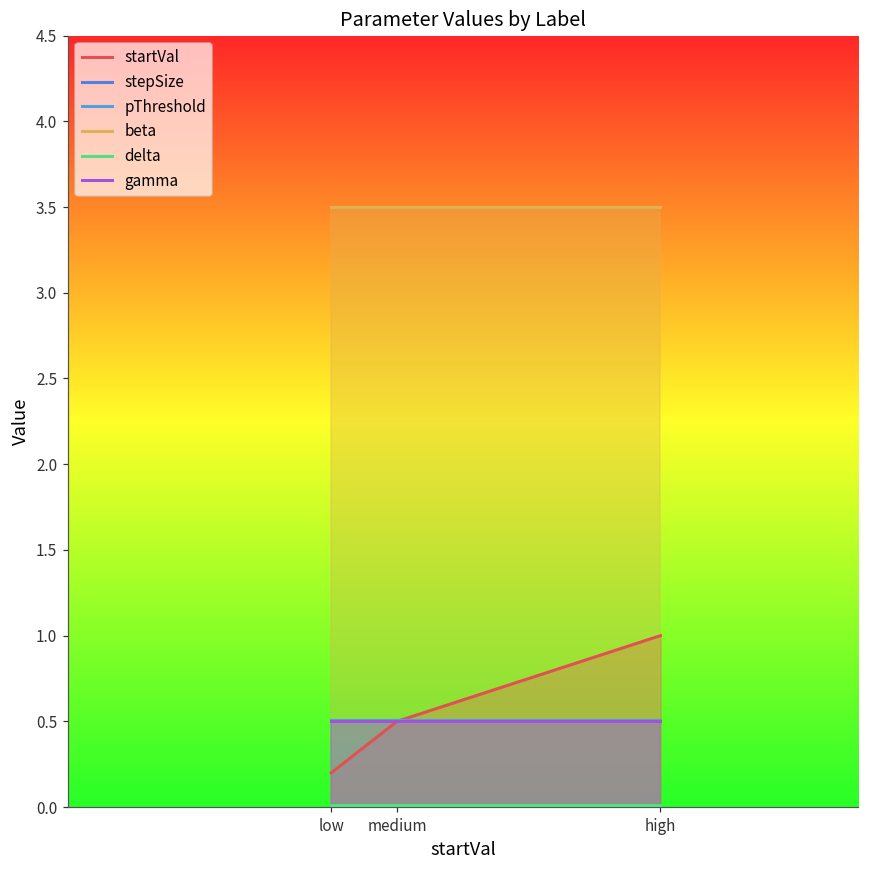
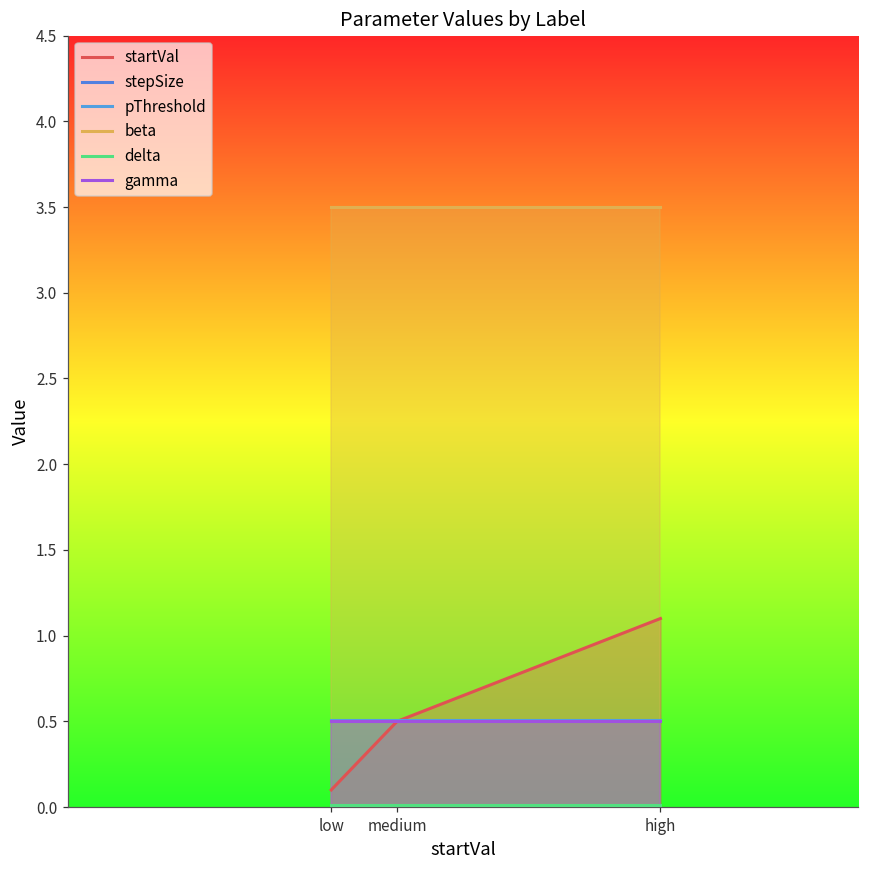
startVal, low: 0.2 -> 0.1
startVal, high: 1.0 -> 1.1
